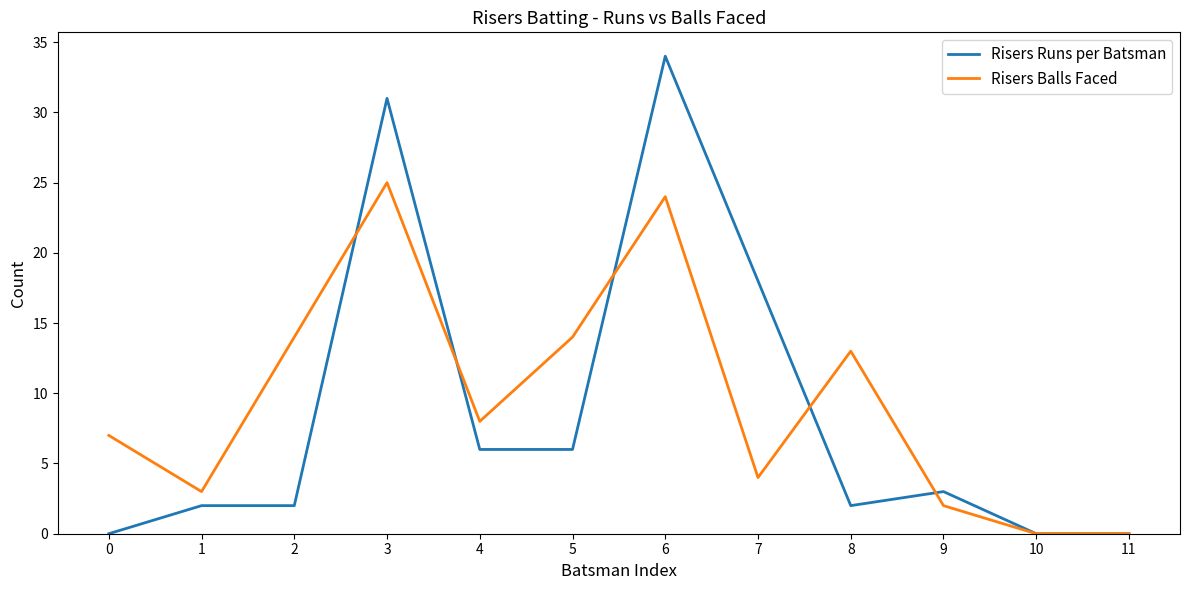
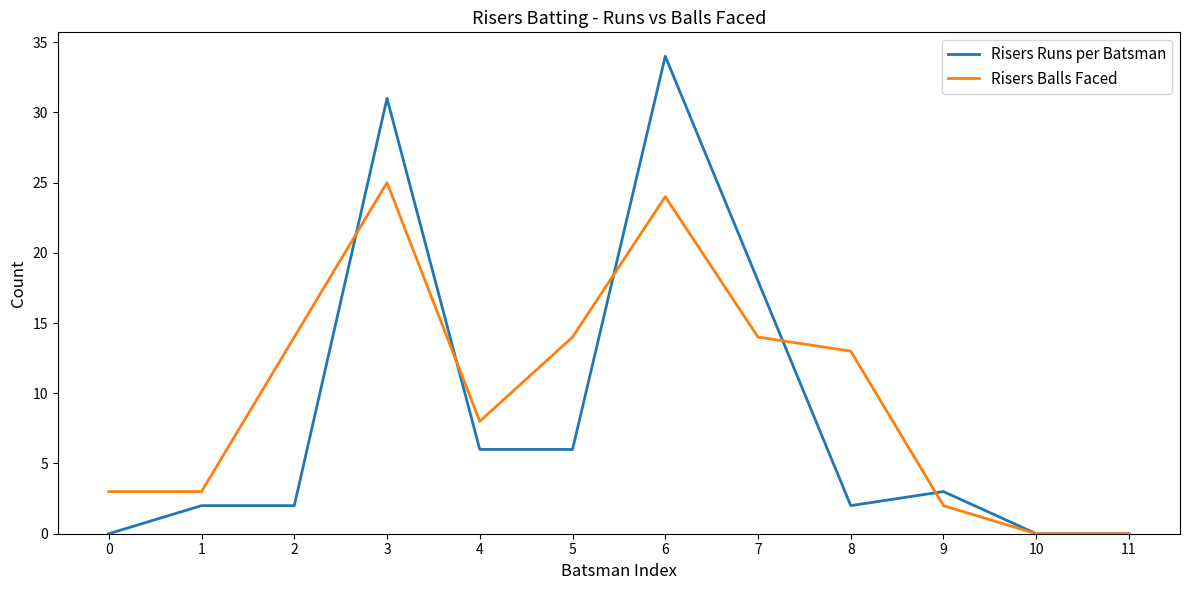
Risers Balls Faced, 0: 7 -> 3
Risers Balls Faced, 7: 4 -> 14
